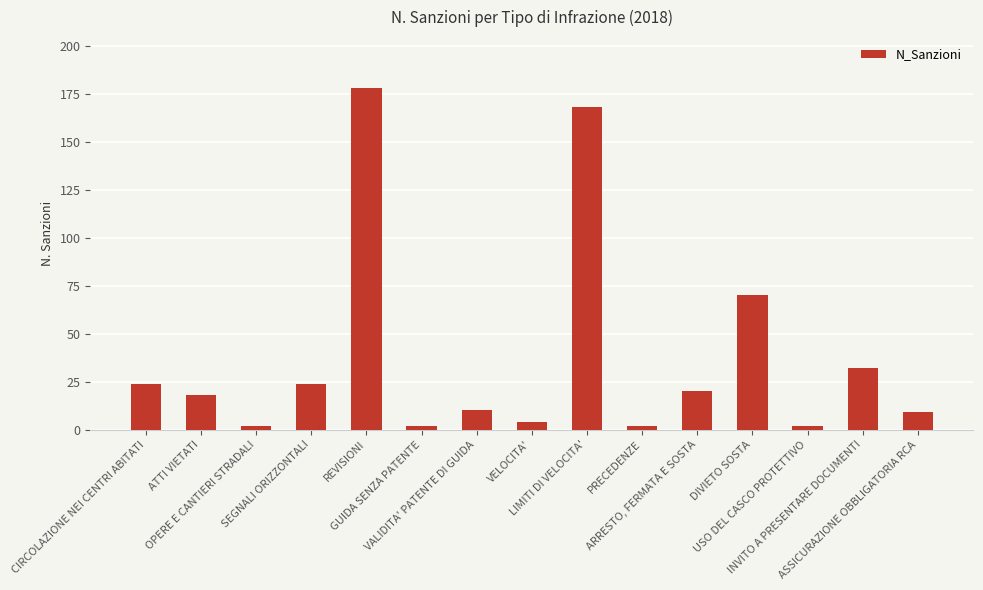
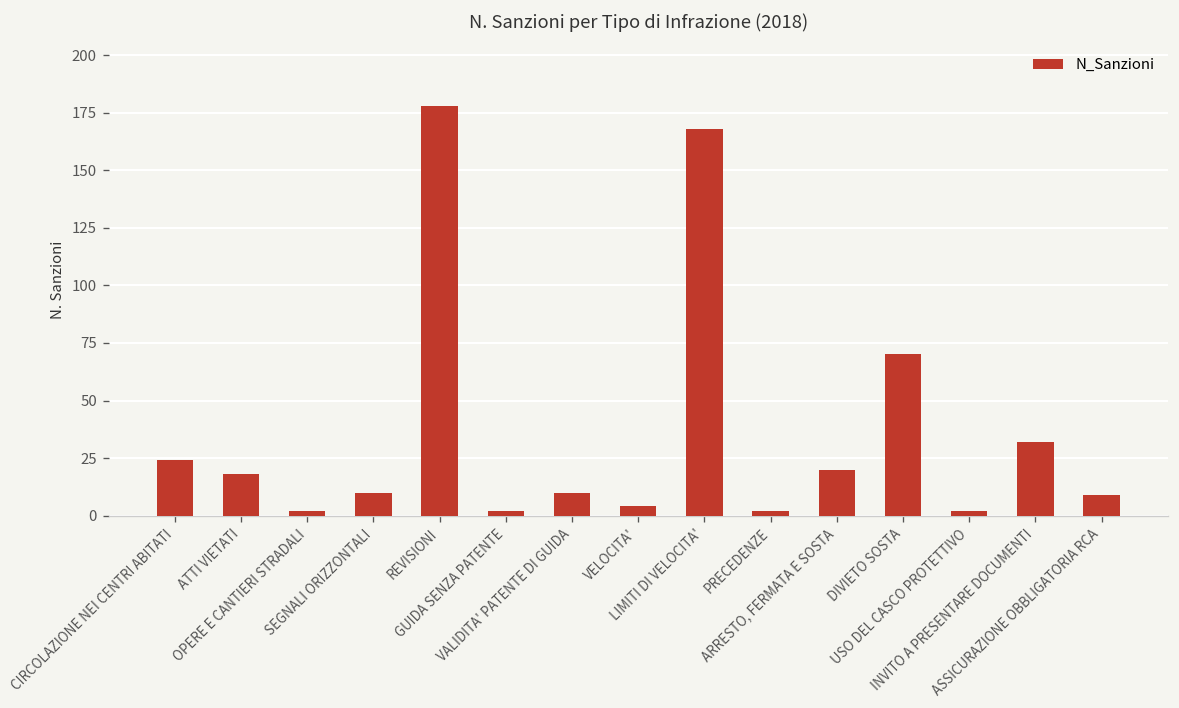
SEGNALI ORIZZONTALI: 24 -> 10
